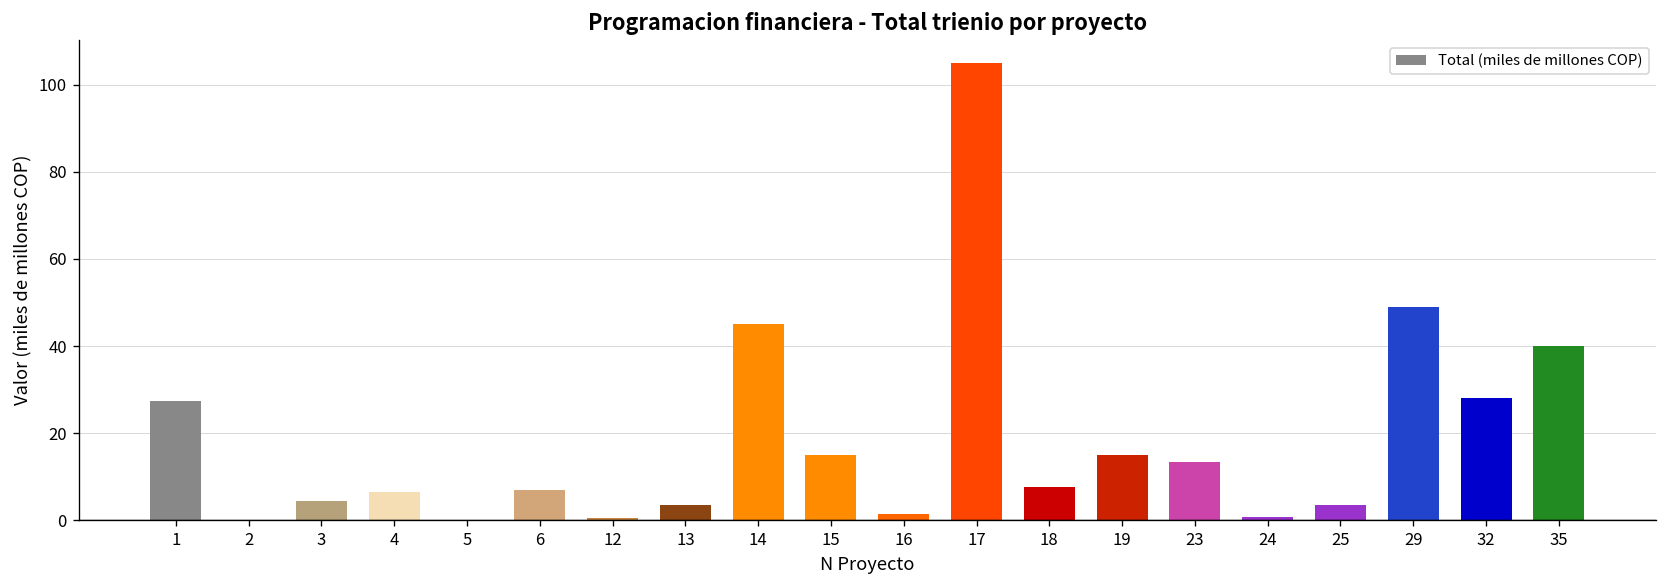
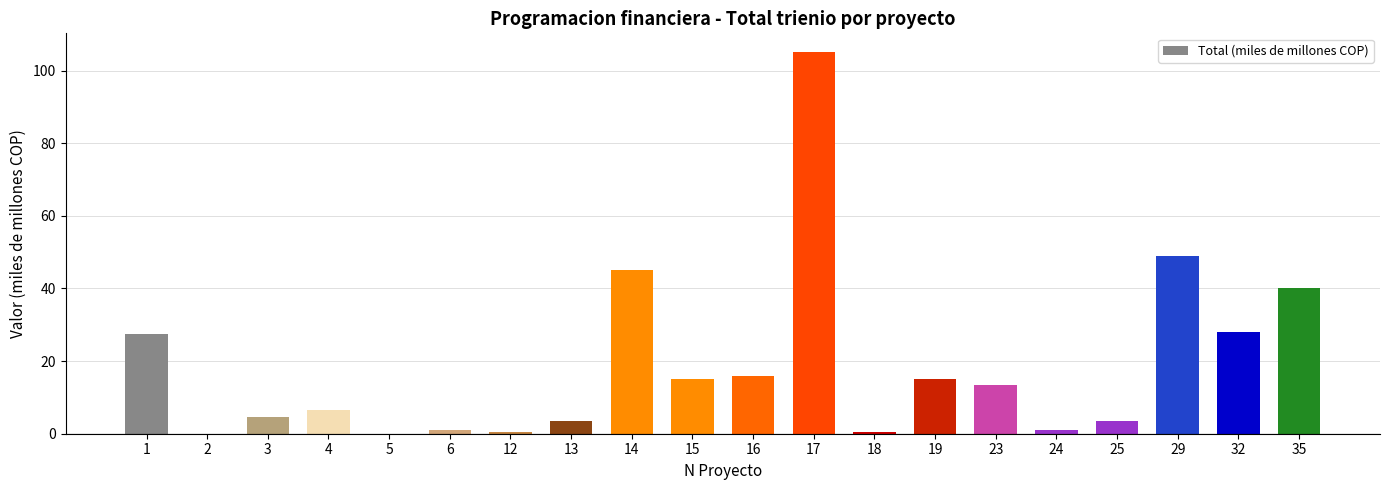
6: 7 -> 1
16: 2 -> 16
18: 8 -> 1
